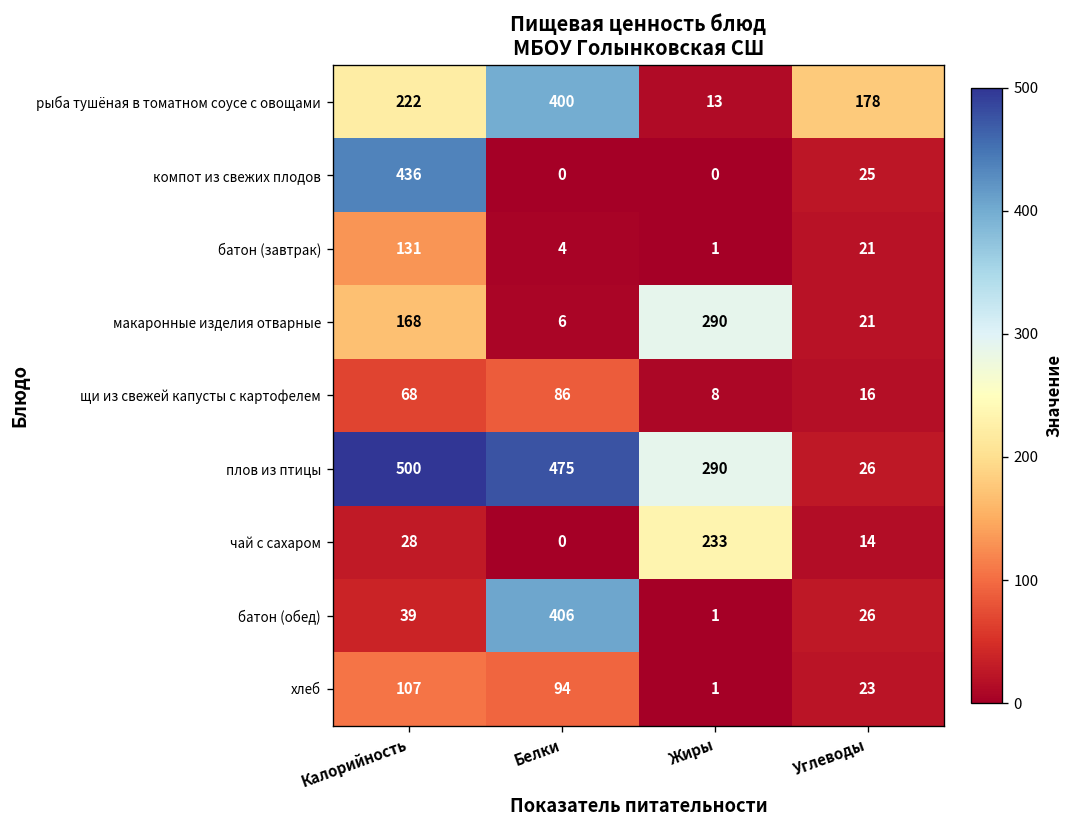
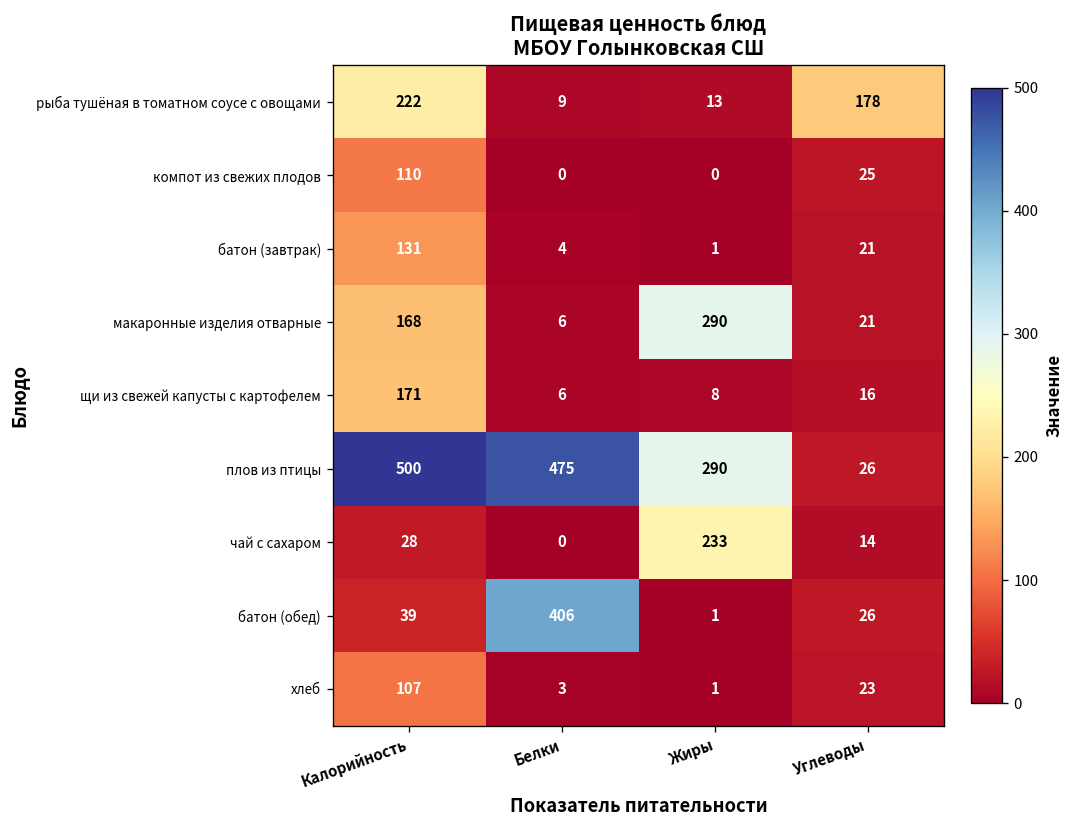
рыба тушёная в томатном соусе с овощами, Белки: 400 -> 9
компот из свежих плодов, Калорийность: 436 -> 110
щи из свежей капусты с картофелем, Калорийность: 68 -> 171
щи из свежей капусты с картофелем, Белки: 86 -> 6
хлеб, Белки: 94 -> 3
